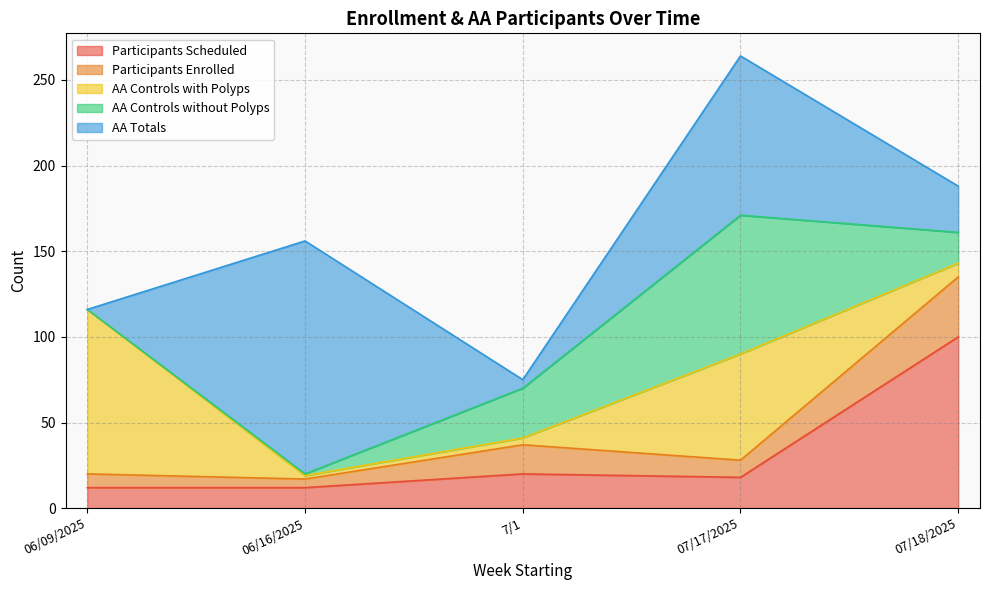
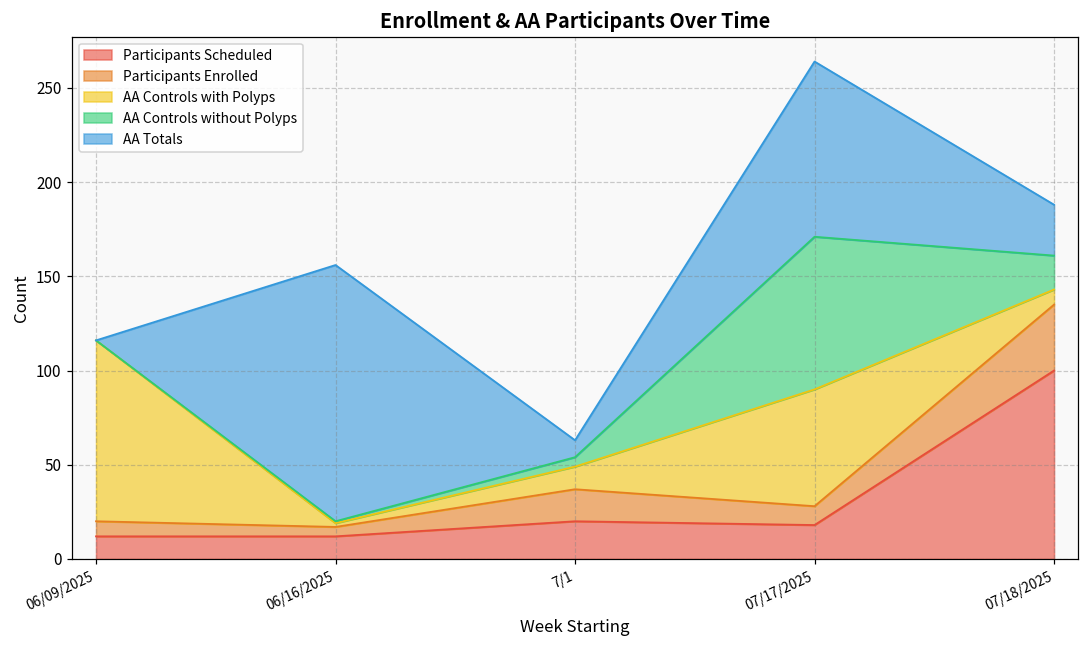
AA Controls with Polyps, 7/1: 4 -> 12
AA Controls without Polyps, 7/1: 29 -> 5
AA Totals, 7/1: 5 -> 9
